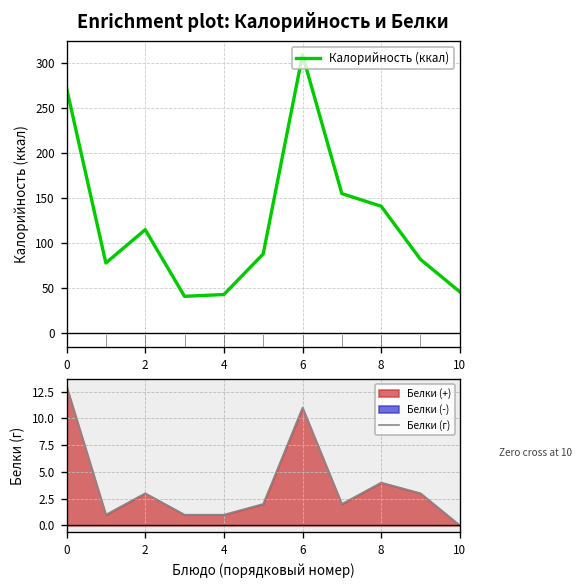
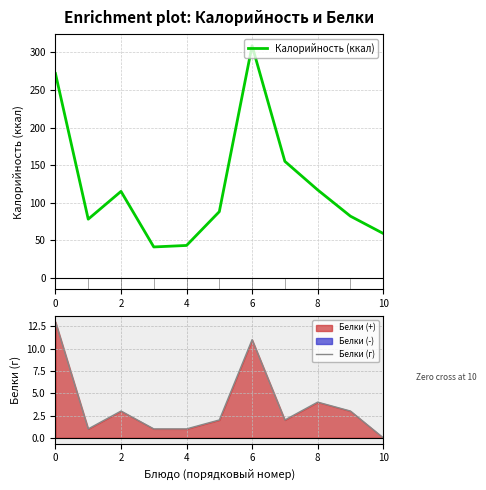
Enrichment plot: Калорийность и Белки, 8: 140 -> 120
Enrichment plot: Калорийность и Белки, 10: 50 -> 60
